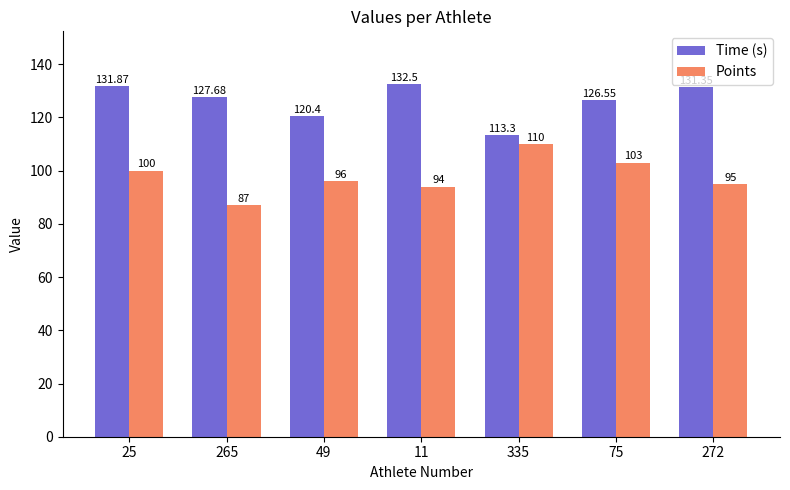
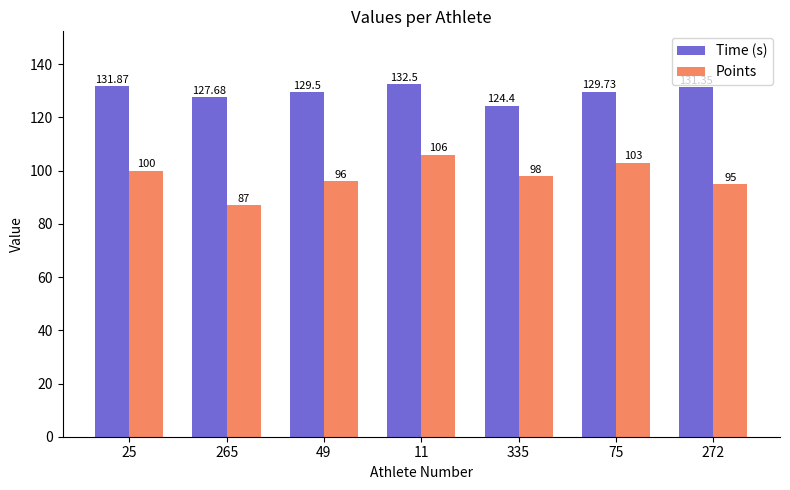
Time (s), 49: 120.4 -> 129.5
Points, 11: 94 -> 106
Time (s), 335: 113.3 -> 124.4
Points, 335: 110 -> 98
Time (s), 75: 126.55 -> 129.73
